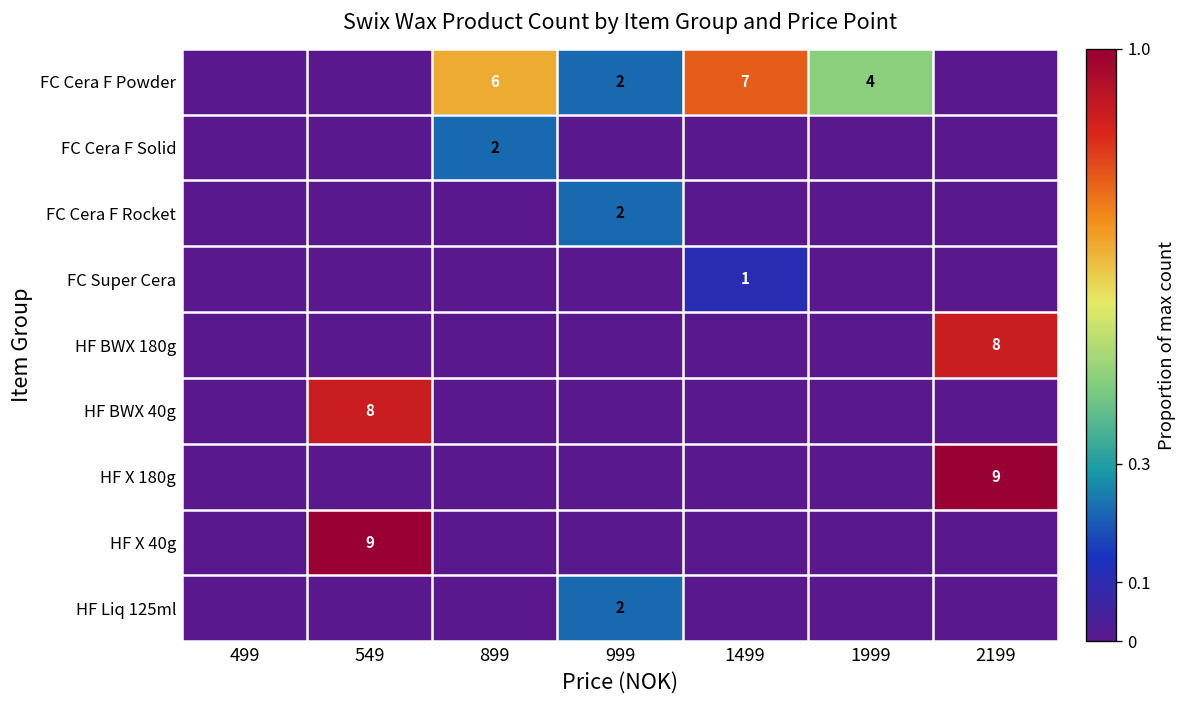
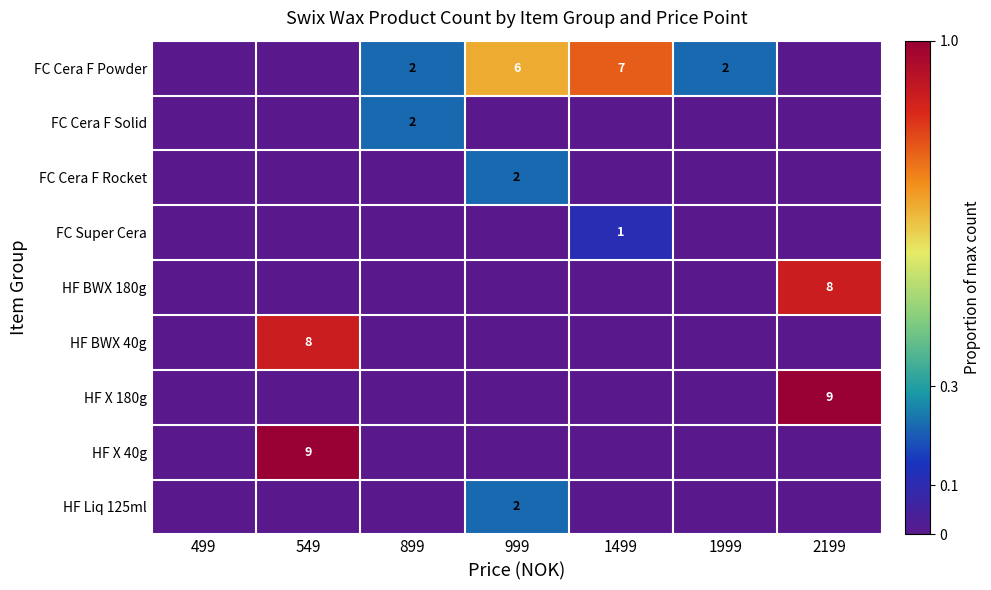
FC Cera F Powder, 899: 6 -> 2
FC Cera F Powder, 999: 2 -> 6
FC Cera F Powder, 1999: 4 -> 2
